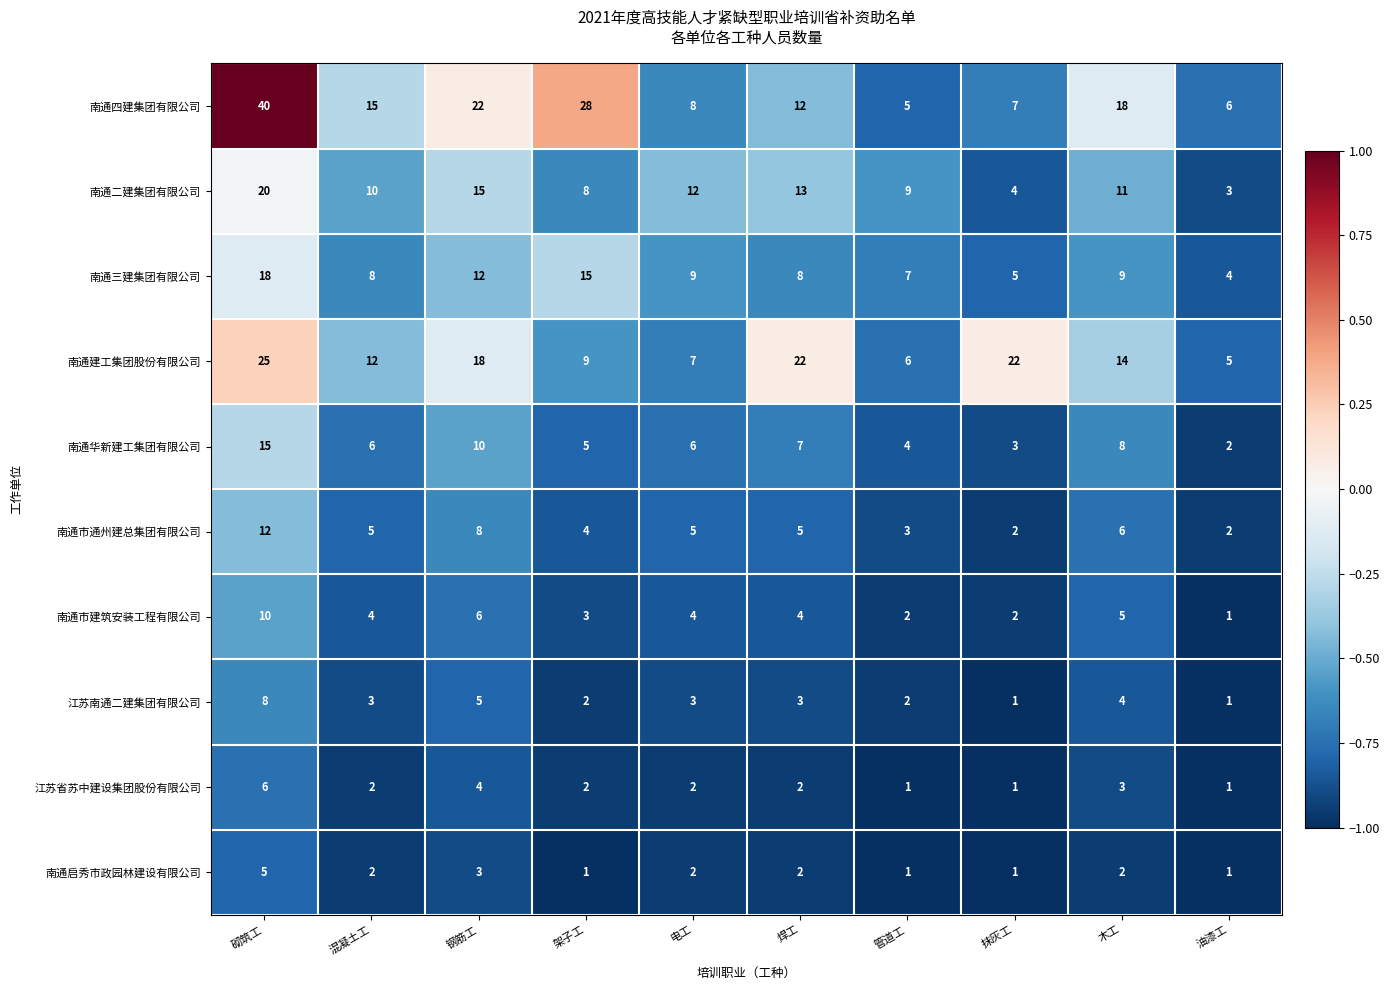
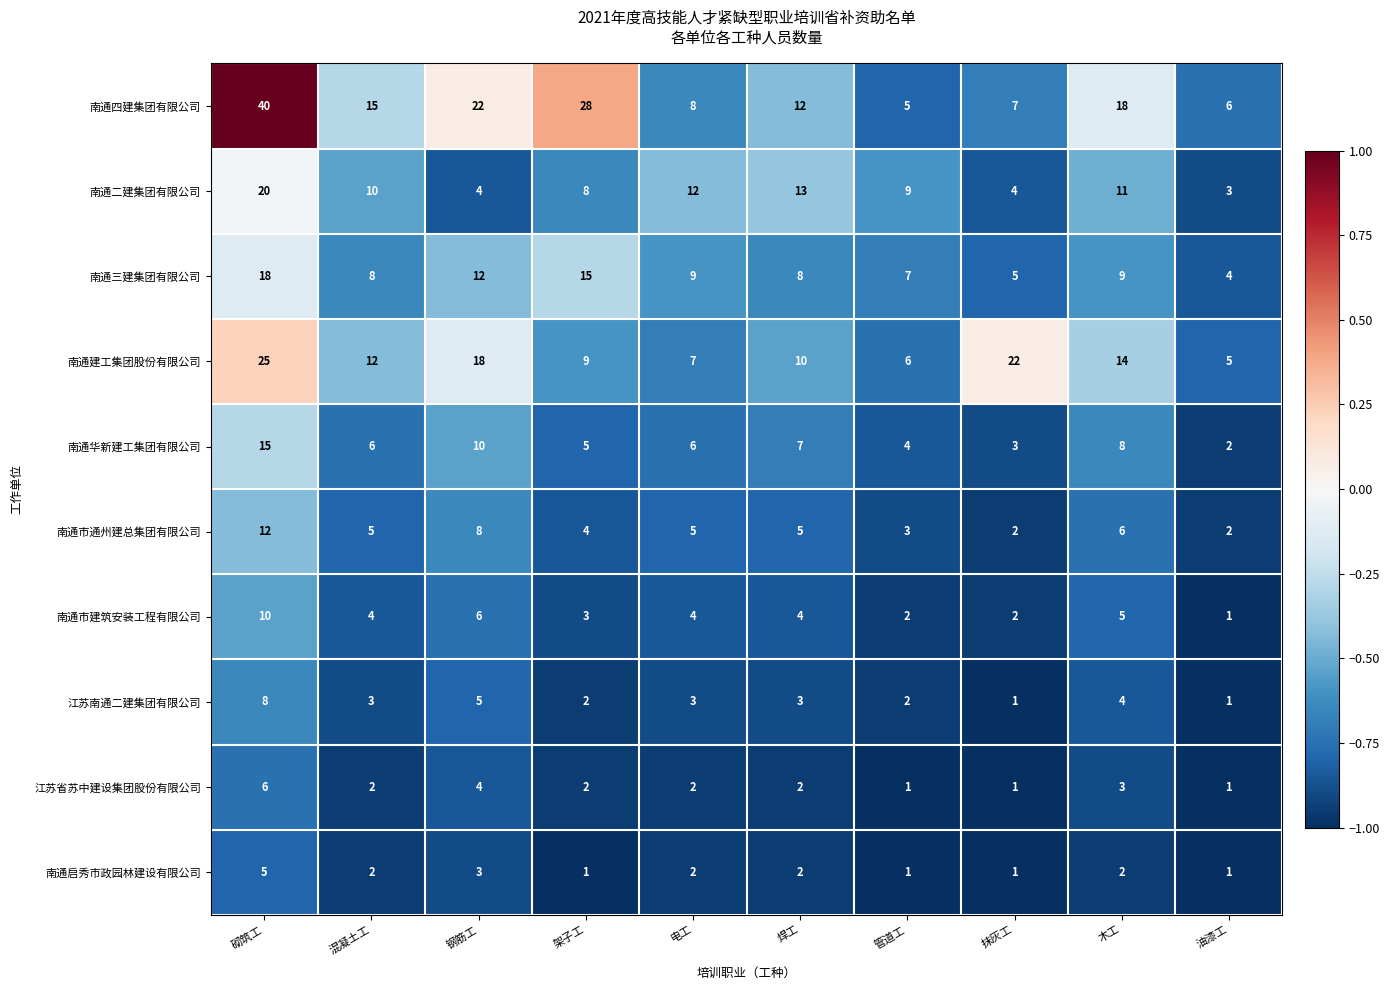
南通二建集团有限公司, 钢筋工: 15 -> 4
南通建工集团股份有限公司, 焊工: 22 -> 10
